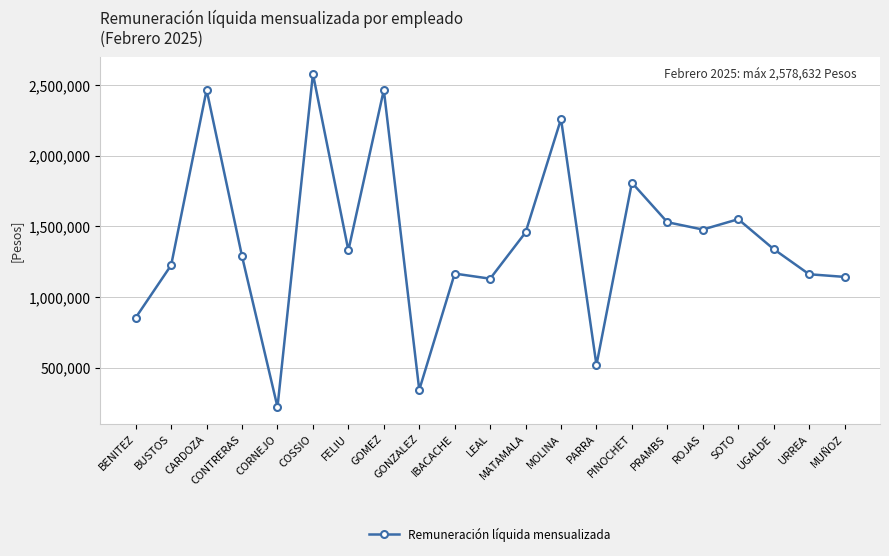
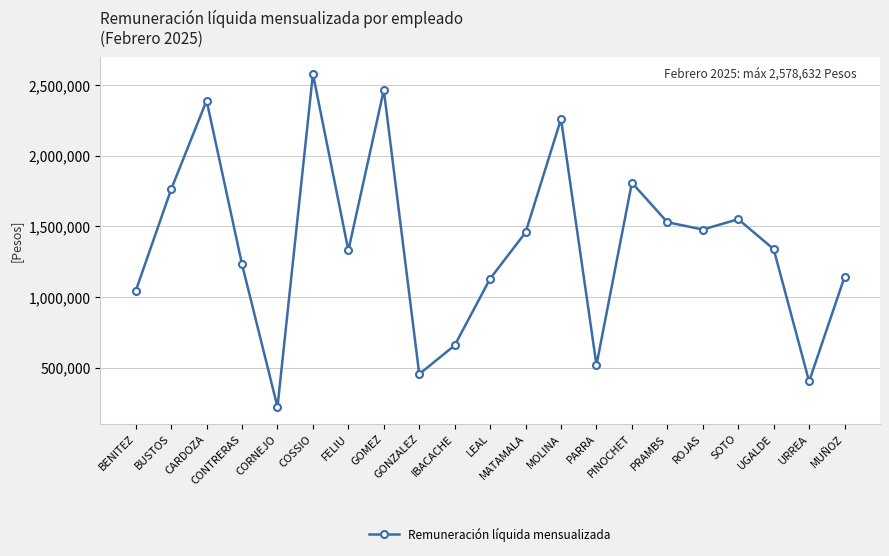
BENITEZ: 850,000 -> 1,040,000
BUSTOS: 1,230,000 -> 1,760,000
CARDOZA: 2,470,000 -> 2,390,000
CONTRERAS: 1,290,000 -> 1,230,000
GONZALEZ: 340,000 -> 450,000
IBACACHE: 1,170,000 -> 660,000
URREA: 1,160,000 -> 400,000
